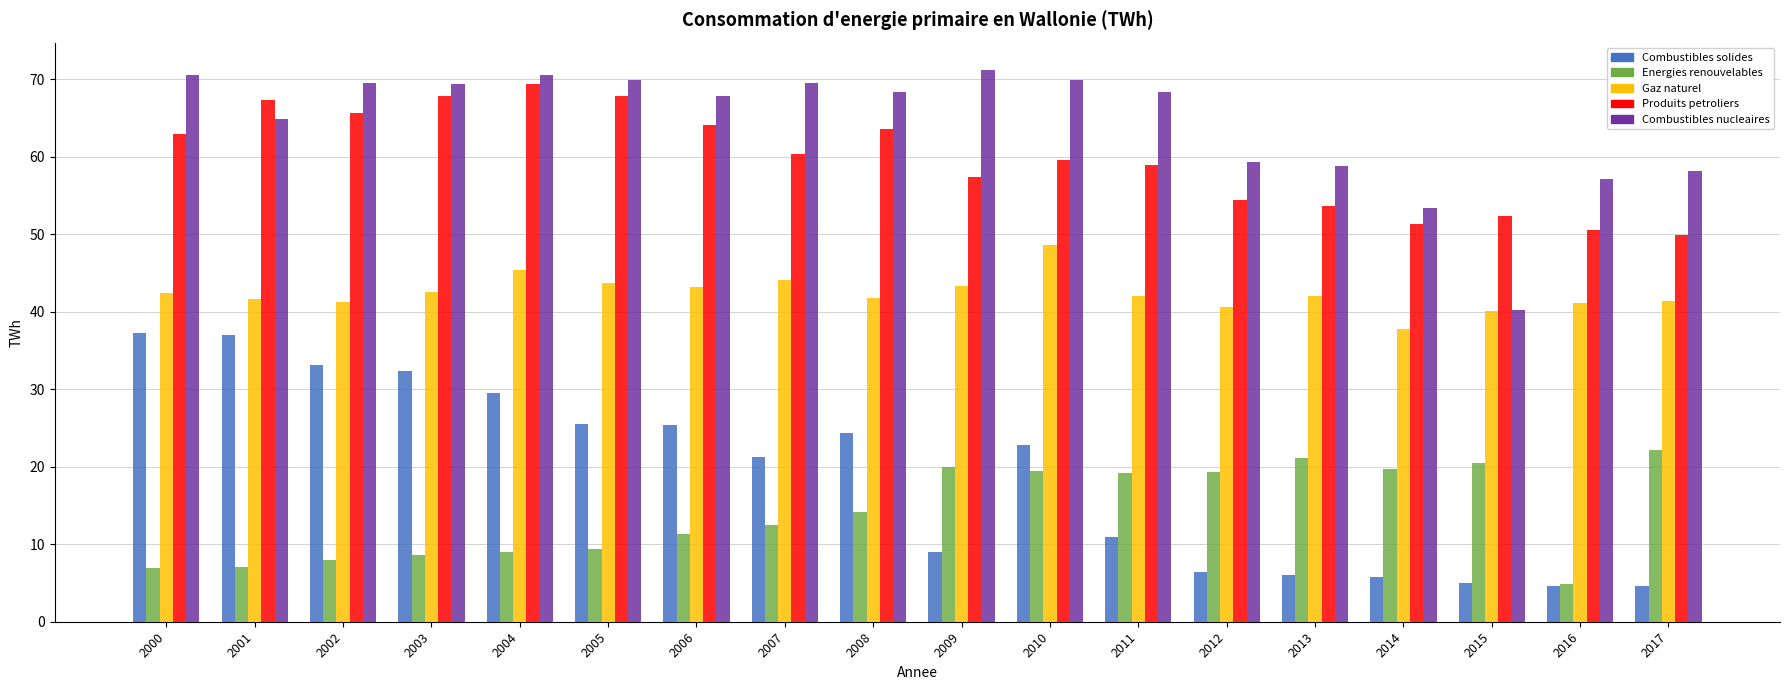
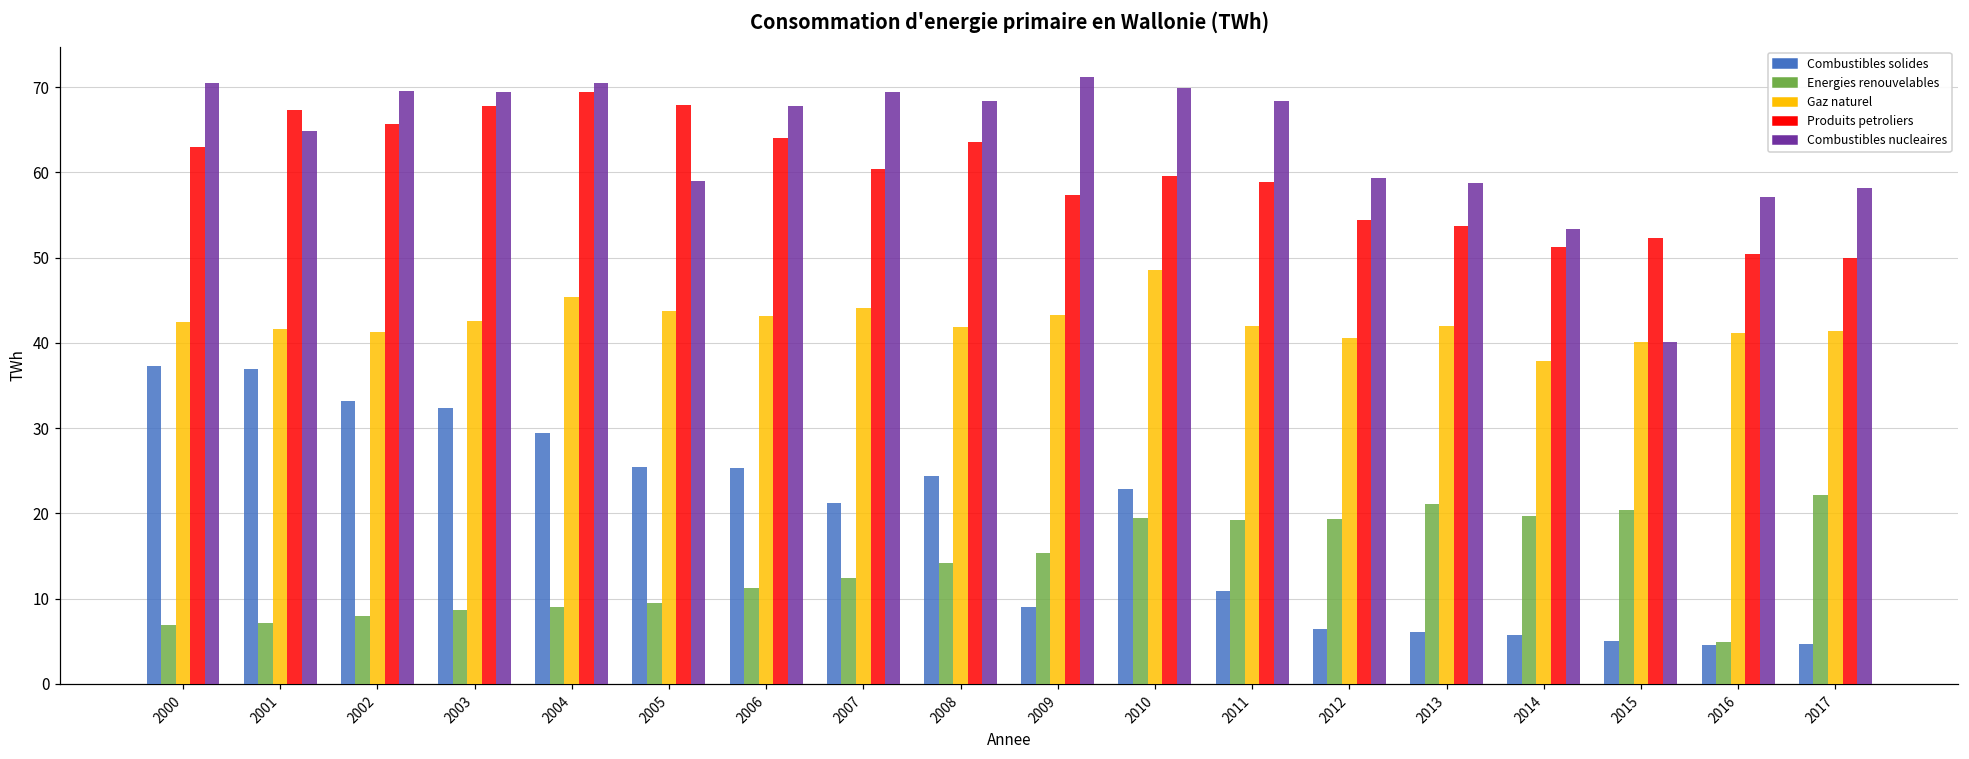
Combustibles nucleaires, 2005: 70 -> 59
Energies renouvelables, 2009: 20 -> 15
